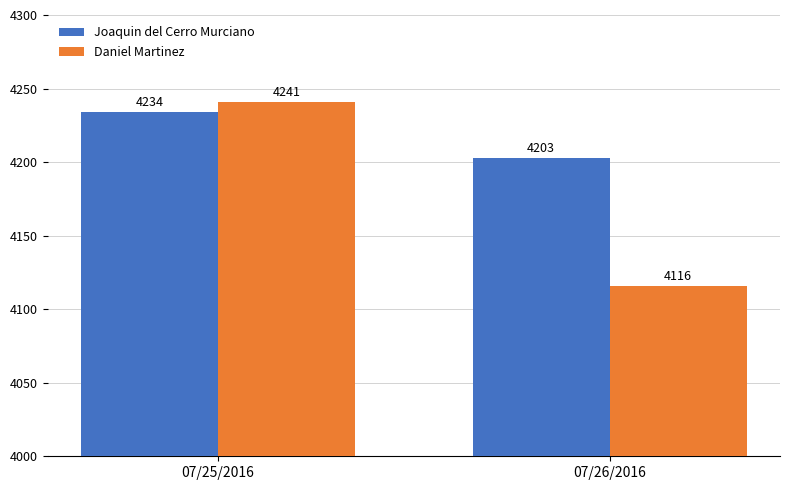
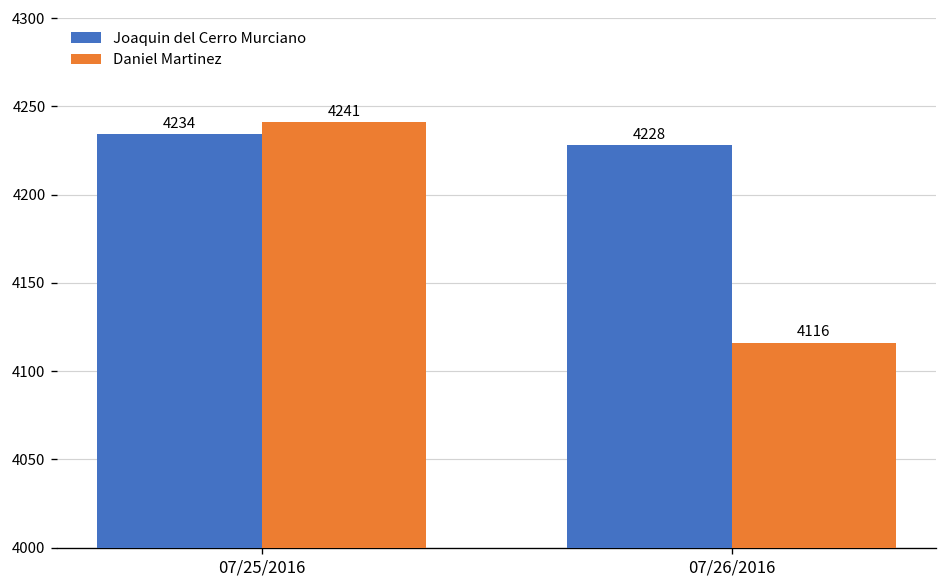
Joaquin del Cerro Murciano, 07/26/2016: 4203 -> 4228
